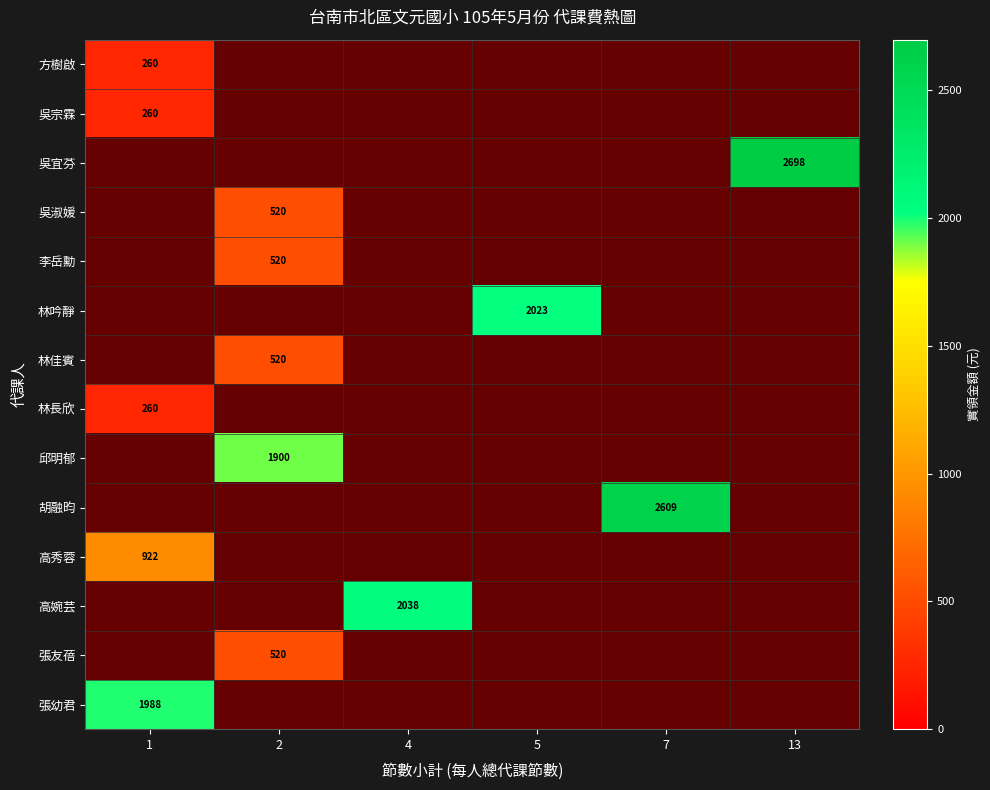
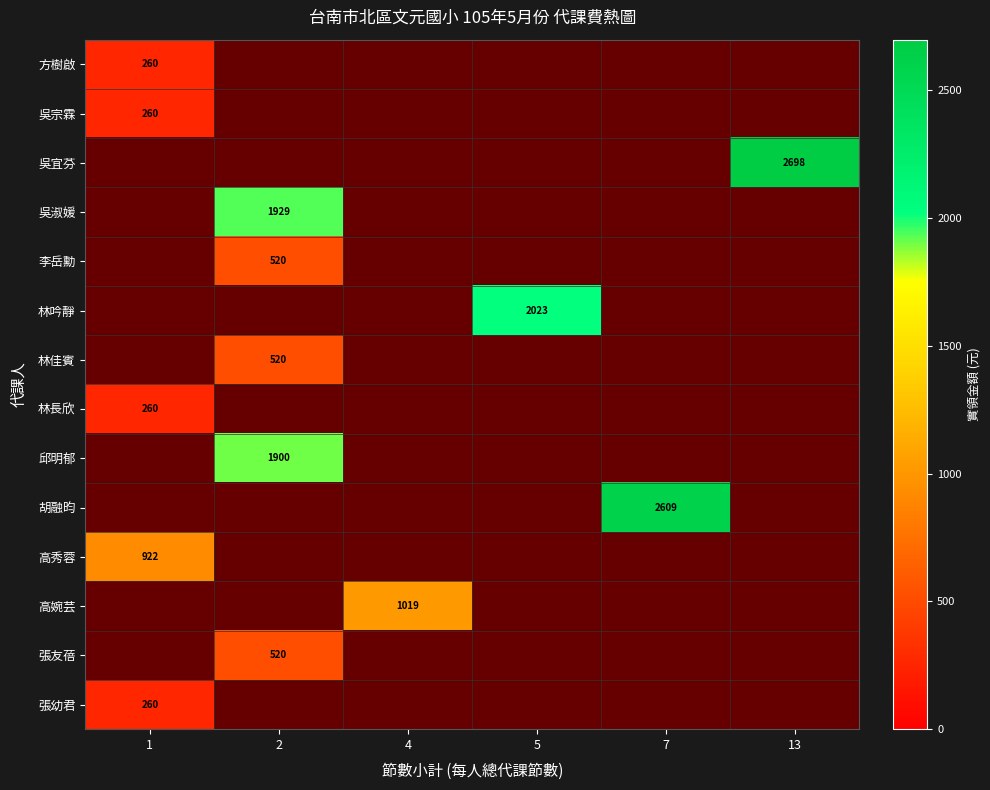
吳淑媛, 2: 520 -> 1929
高婉芸, 4: 2038 -> 1019
張幼君, 1: 1988 -> 260
